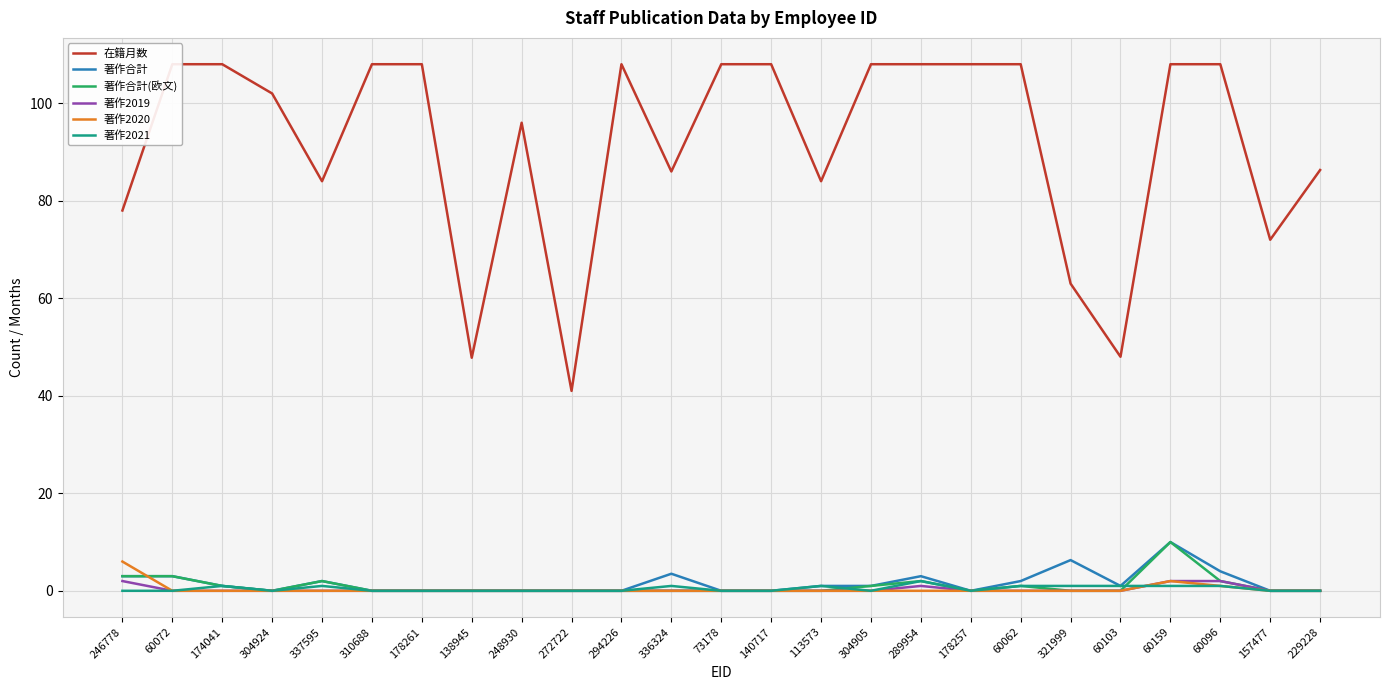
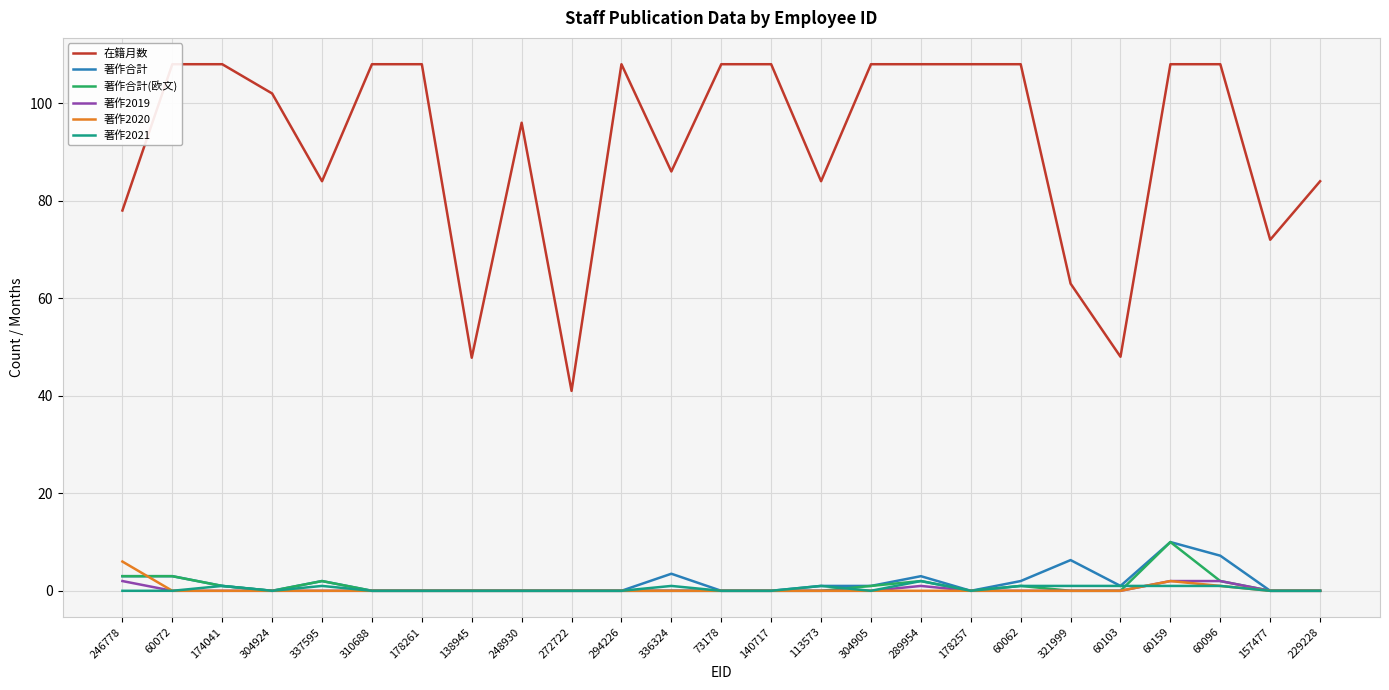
著作合計, 60096: 4 -> 7
在籍月数, 229228: 86 -> 84
